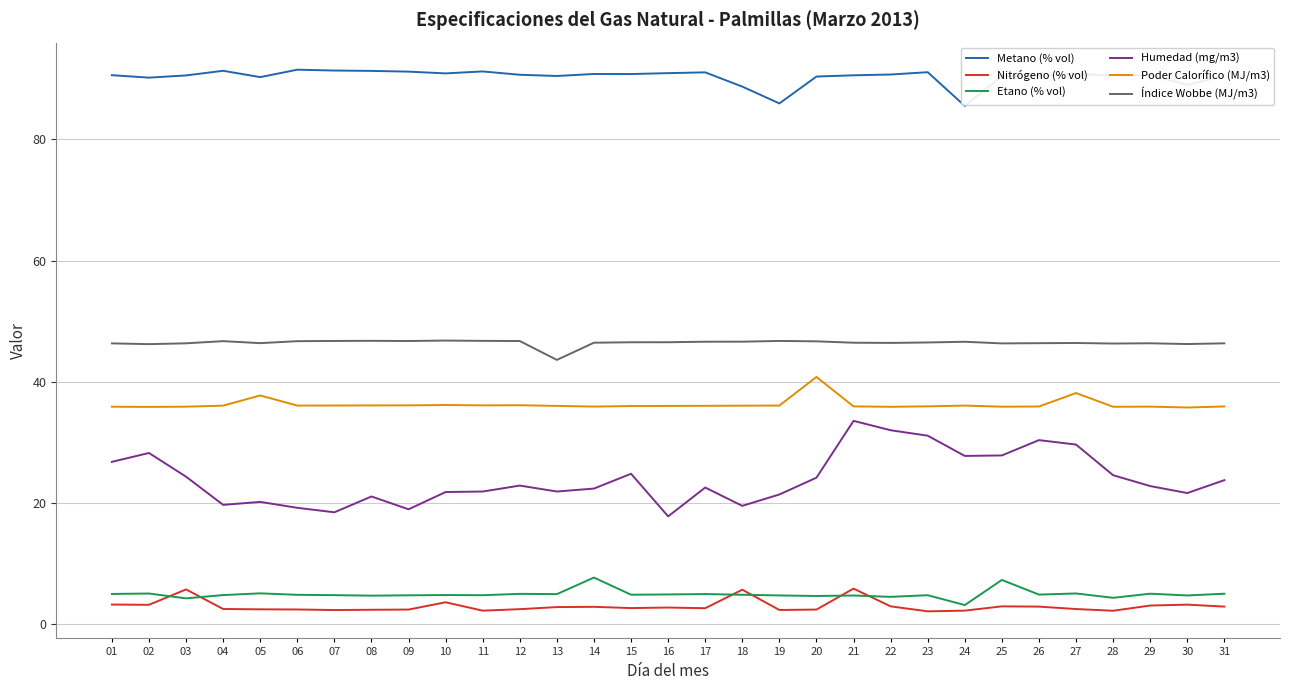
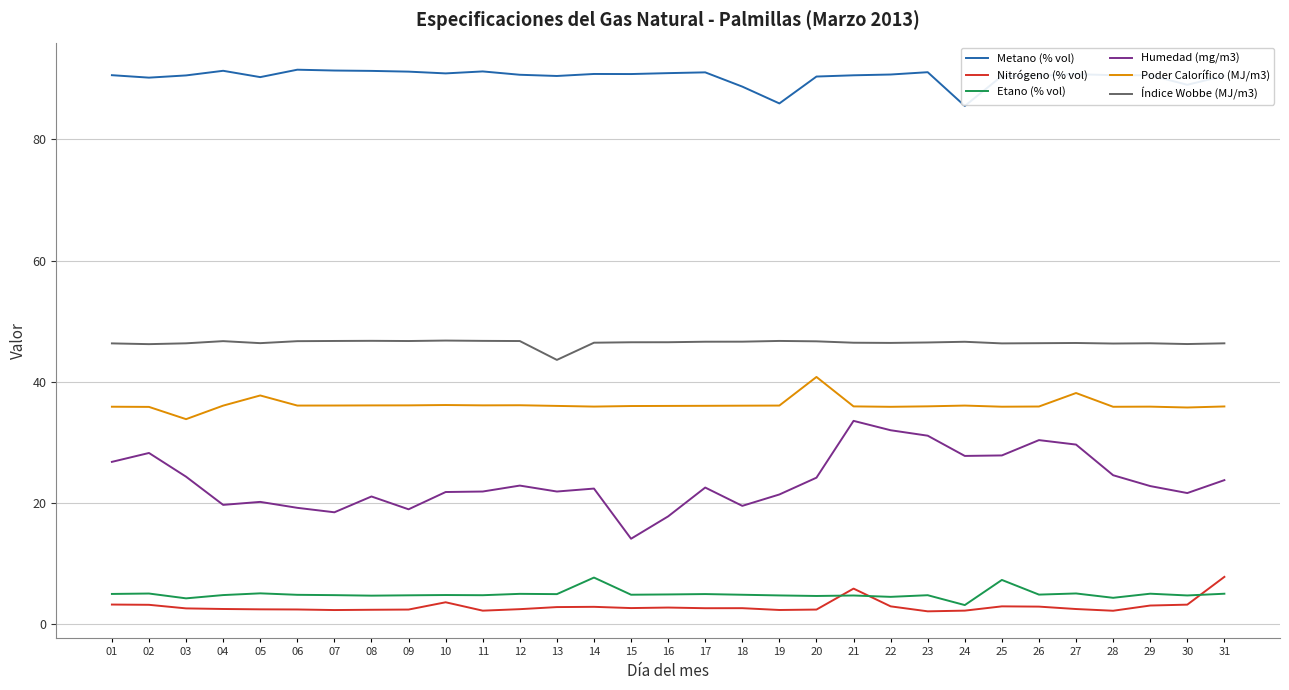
Nitrógeno (% vol), 03: 6 -> 3
Poder Calorífico (MJ/m3), 03: 36 -> 34
Humedad (mg/m3), 15: 25 -> 14
Nitrógeno (% vol), 18: 6 -> 3
Nitrógeno (% vol), 31: 3 -> 8
